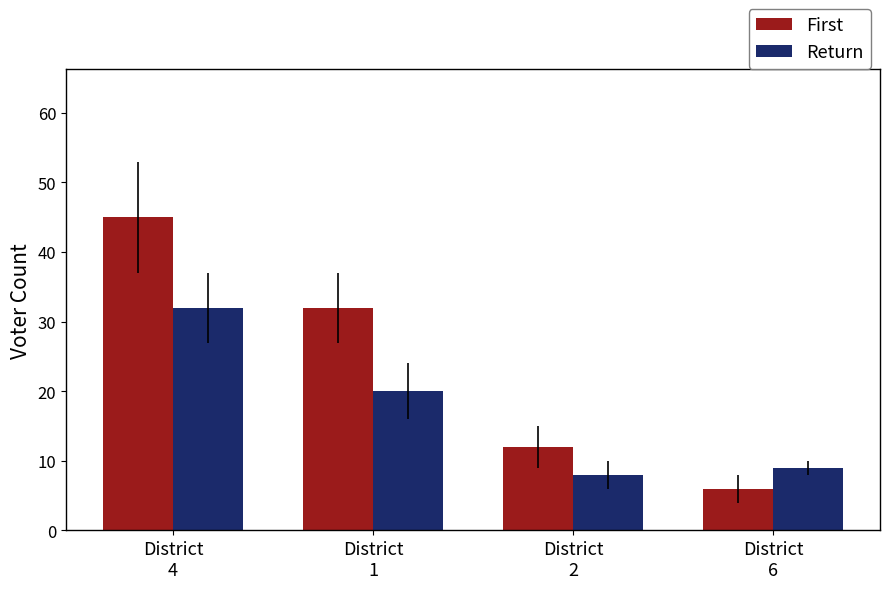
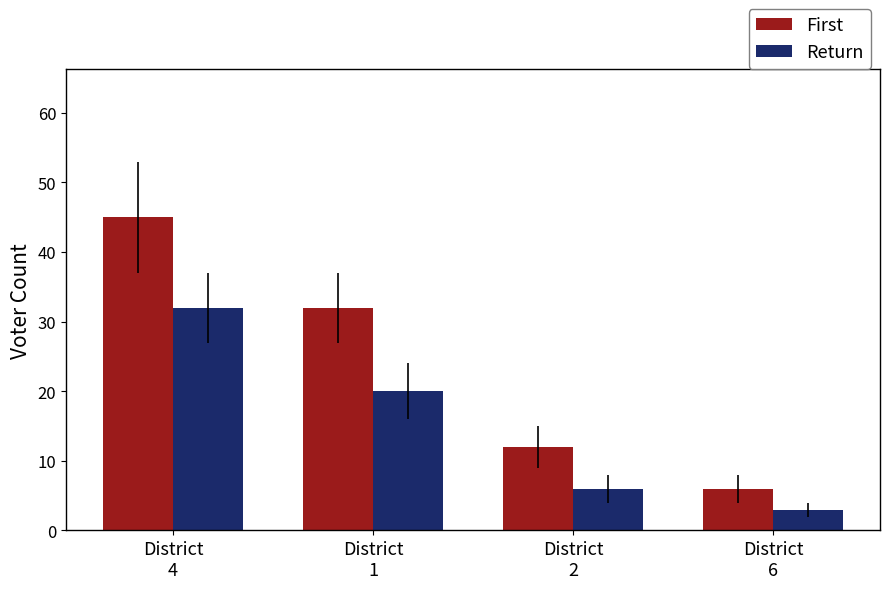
Return, District 2: 8 -> 6
Return, District 6: 9 -> 3
